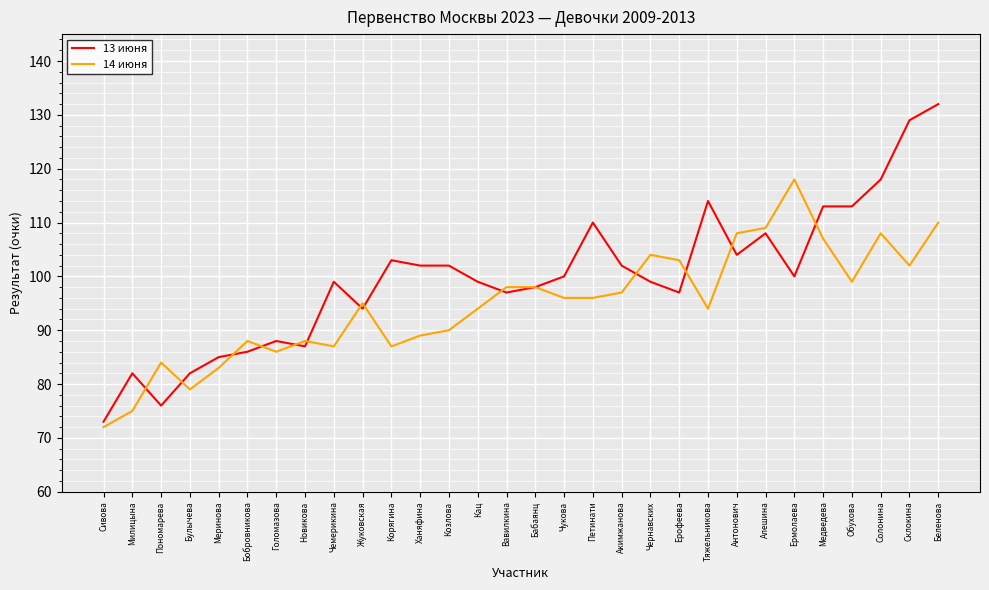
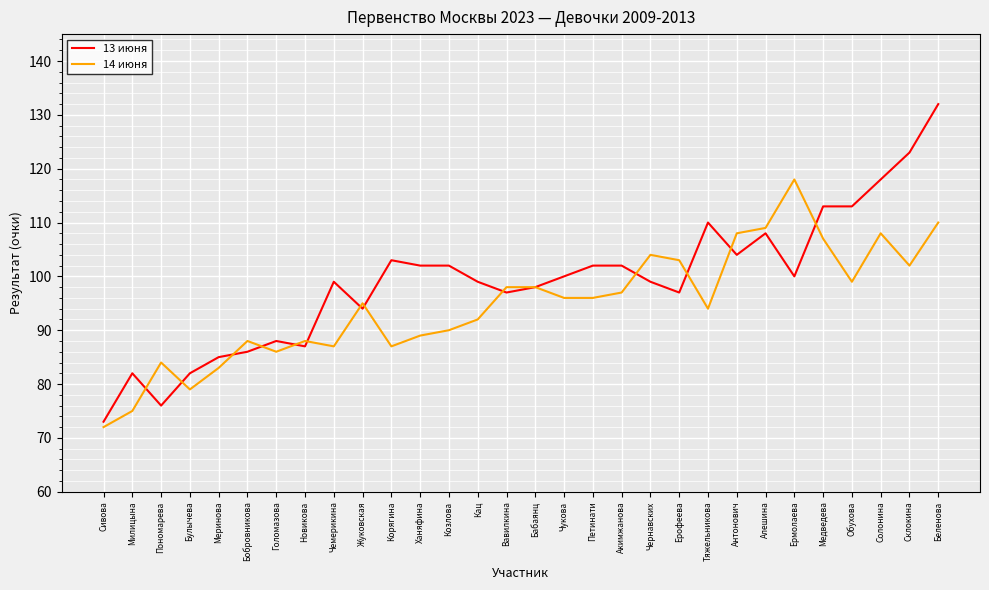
14 июня, Кац: 94 -> 92
13 июня, Петинати: 110 -> 102
13 июня, Тяжельникова: 114 -> 110
13 июня, Склокина: 129 -> 123
